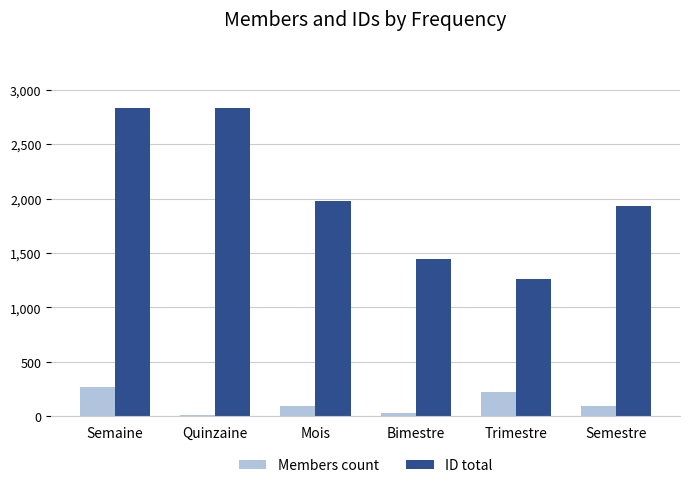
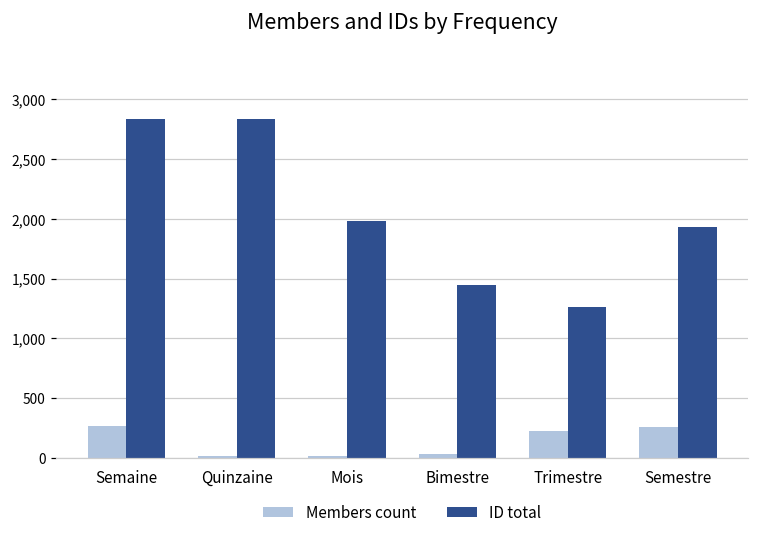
Members count, Mois: 100 -> 20
Members count, Semestre: 100 -> 260
